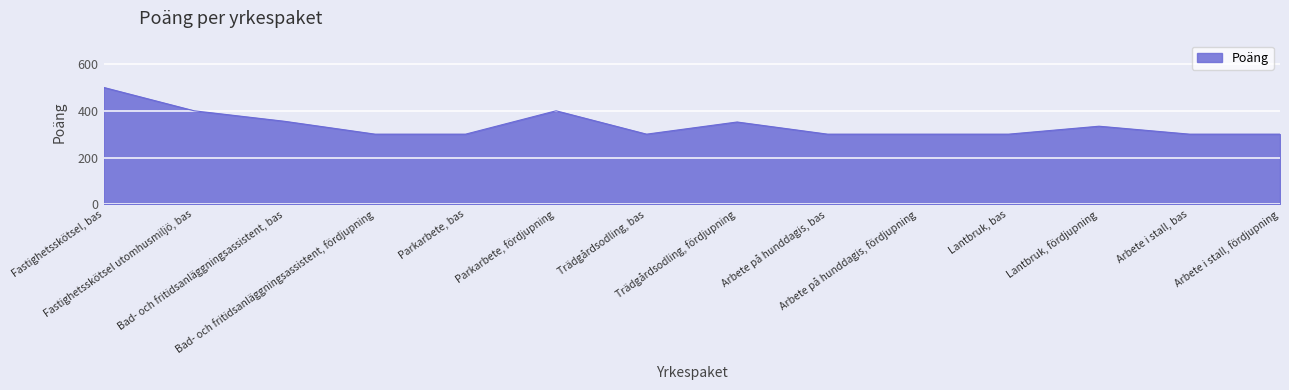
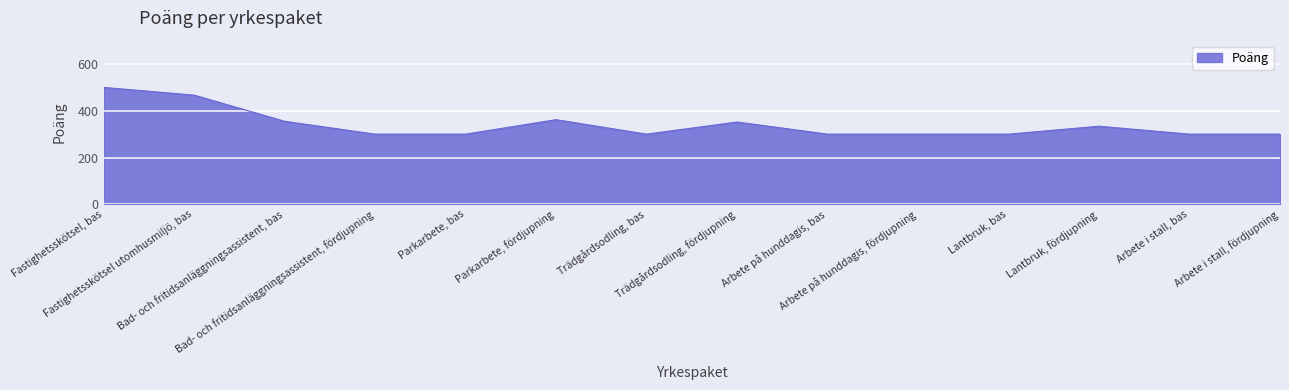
Fastighetsskötsel utomhusmiljö, bas: 400 -> 470
Parkarbete, fördjupning: 400 -> 360
